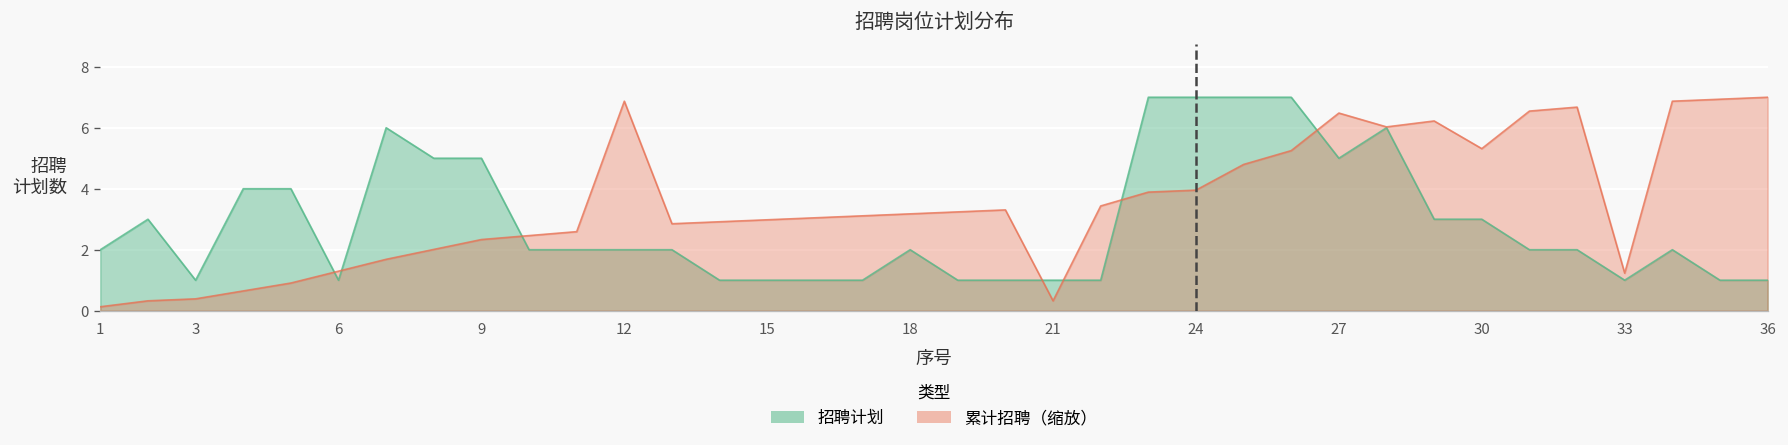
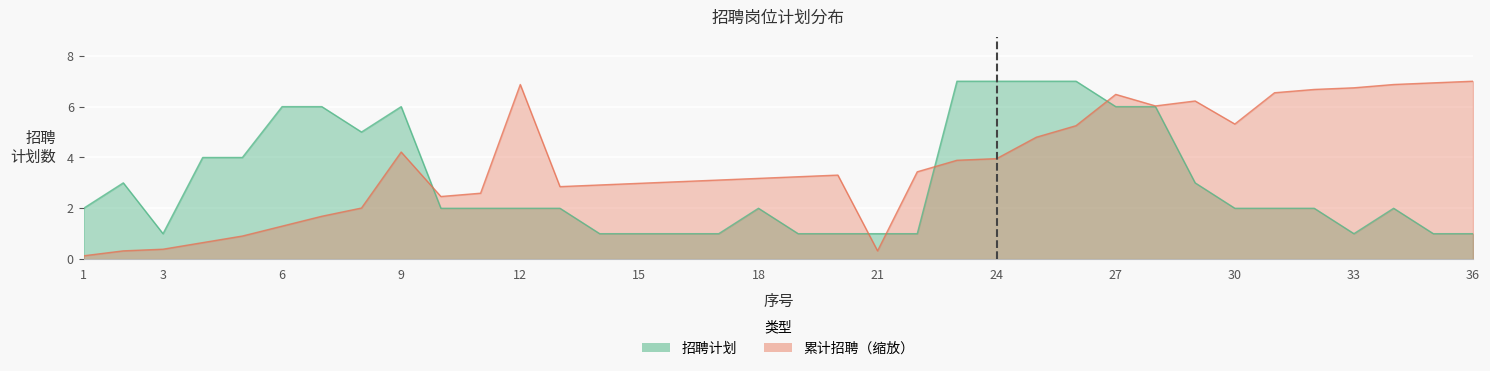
招聘计划, 6: 1 -> 6
招聘计划, 9: 5 -> 6
累计招聘（缩放）, 9: 2.3 -> 4.2
招聘计划, 27: 5 -> 6
招聘计划, 30: 3 -> 2
累计招聘（缩放）, 33: 1.2 -> 6.7
